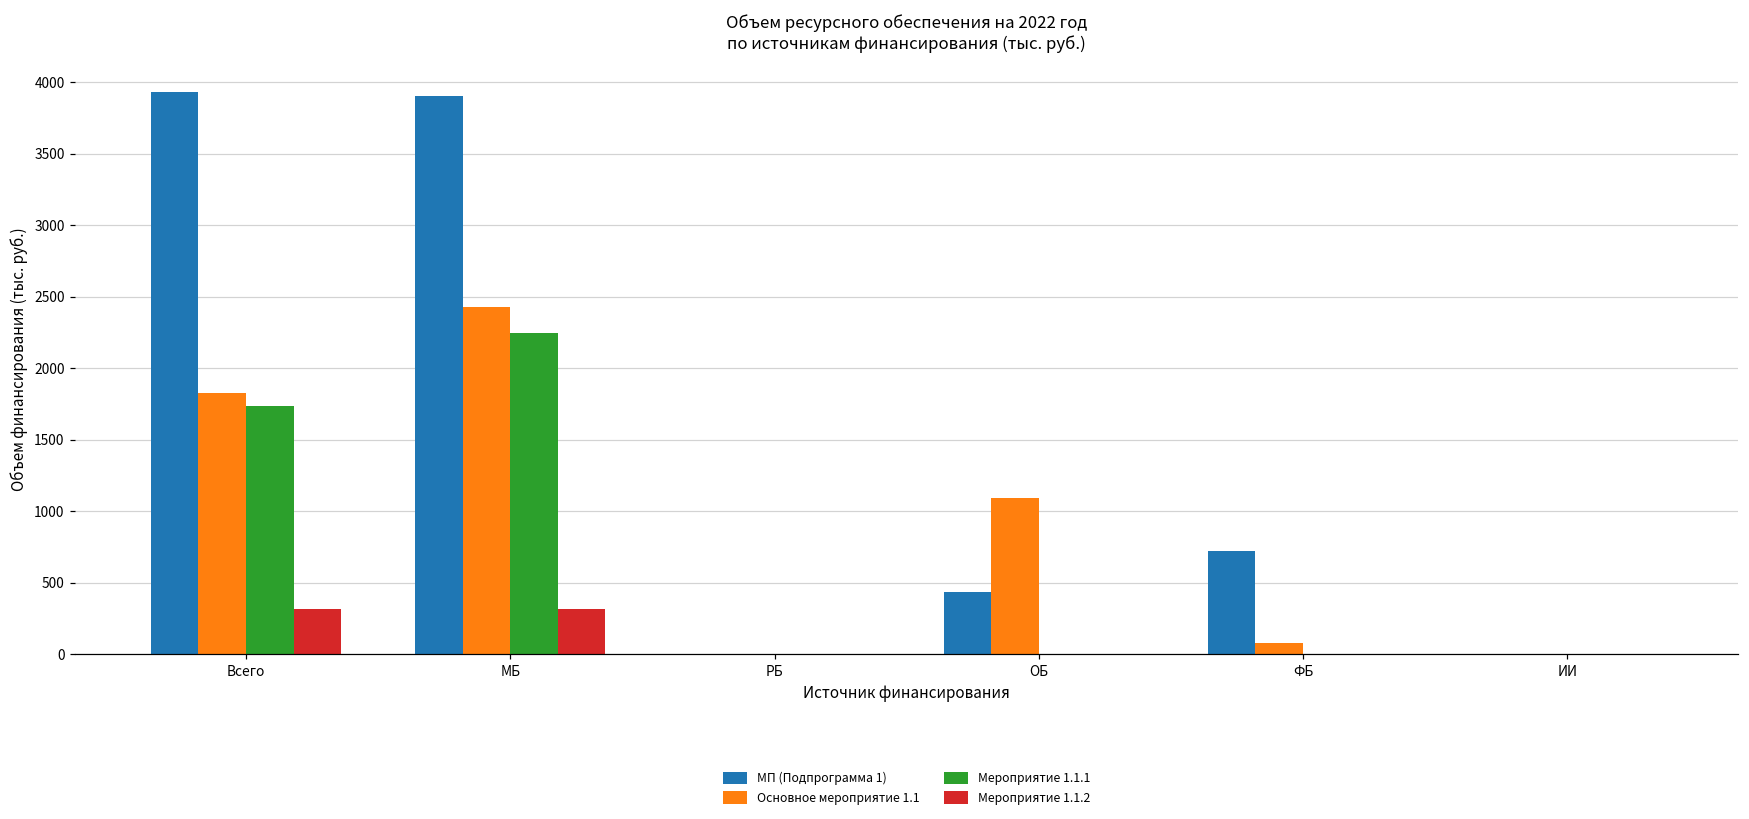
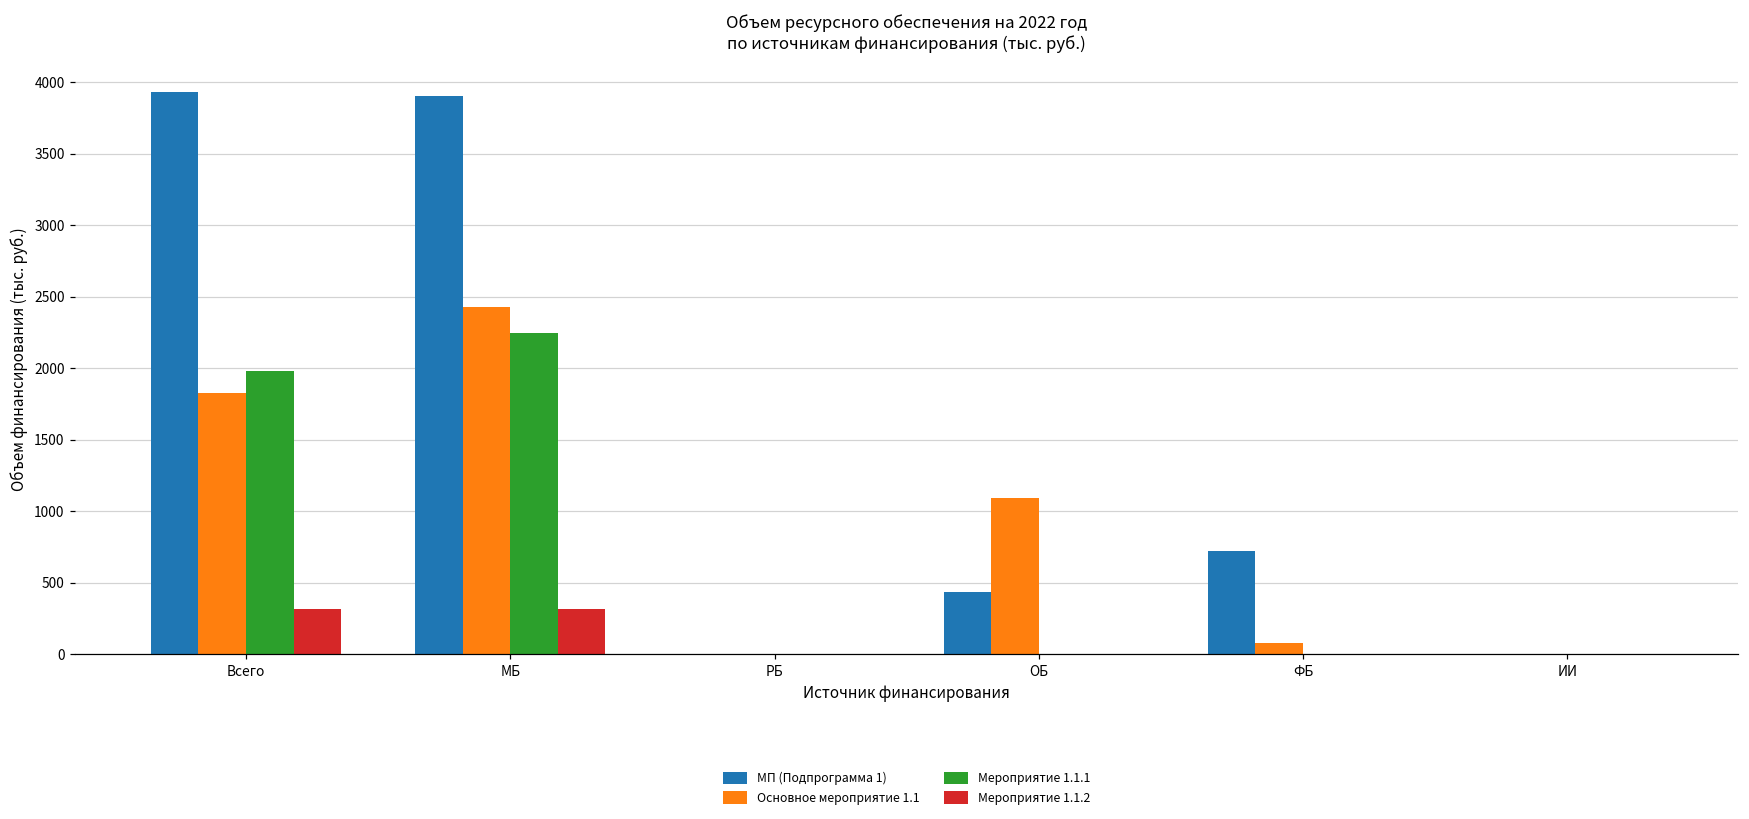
Мероприятие 1.1.1, Всего: 1740 -> 1980
